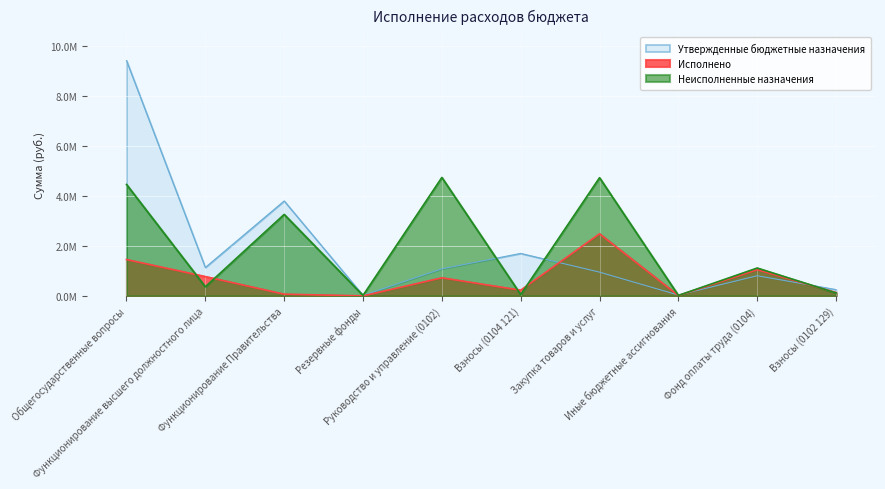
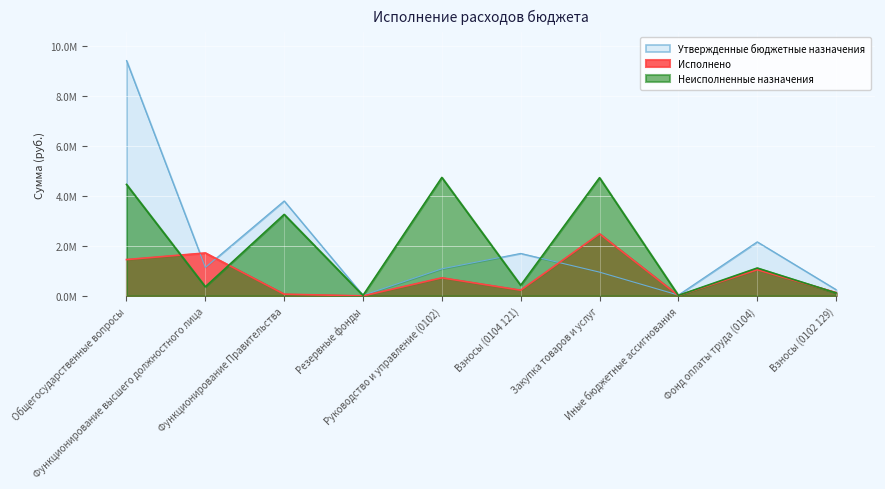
Исполнено, Функционирование высшего должностного лица: 800000 -> 1700000
Неисполненные назначения, Взносы (0104 121): 100000 -> 400000
Утвержденные бюджетные назначения, Фонд оплаты труда (0104): 800000 -> 2200000
